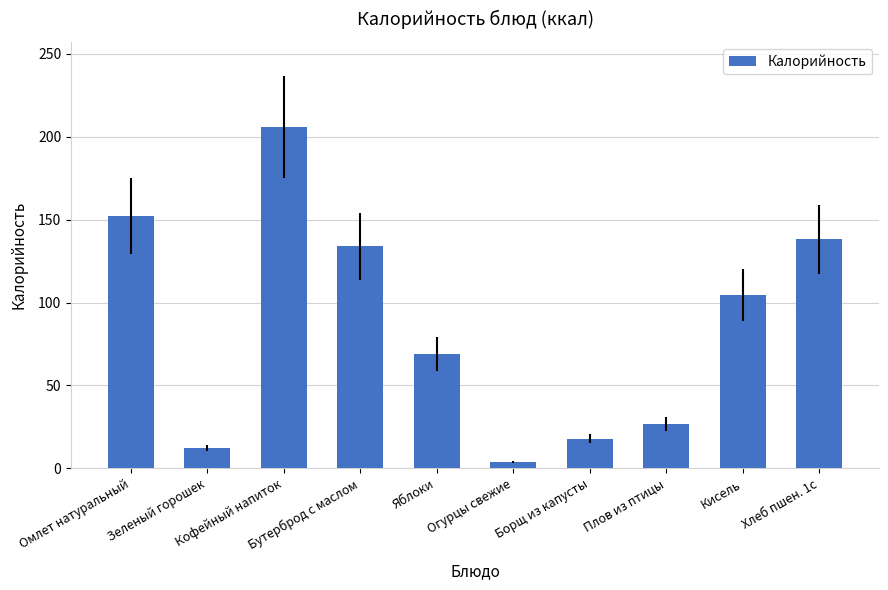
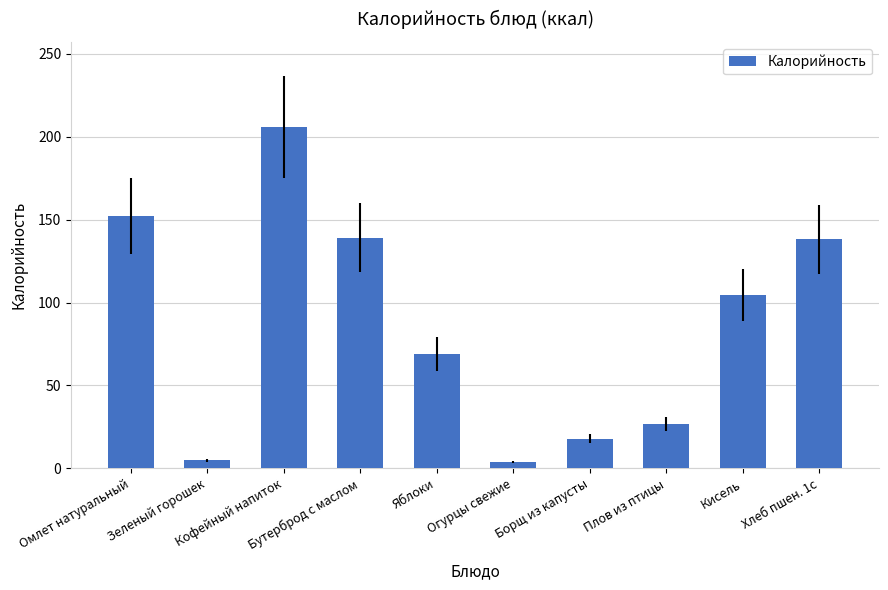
Зеленый горошек: 12 -> 5
Бутерброд с маслом: 134 -> 139
